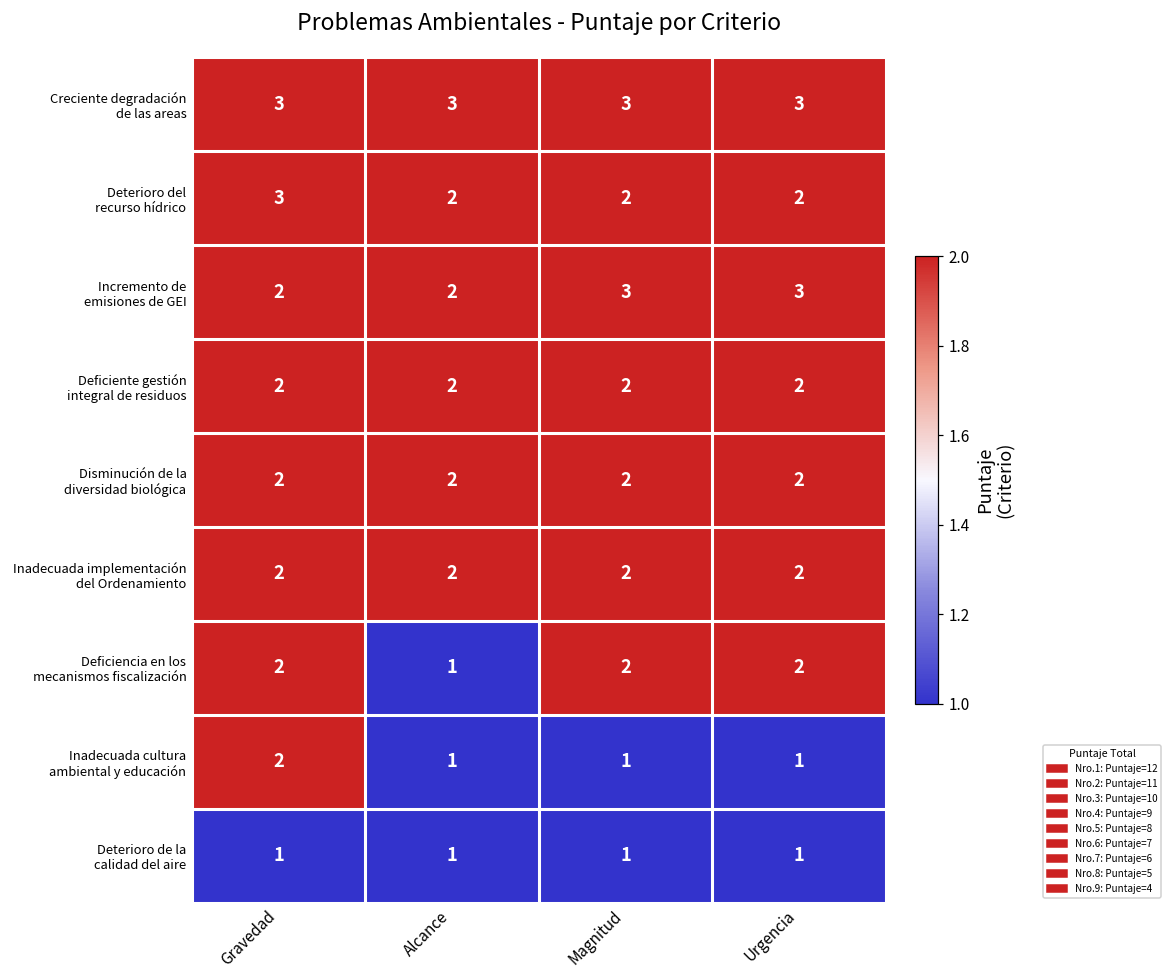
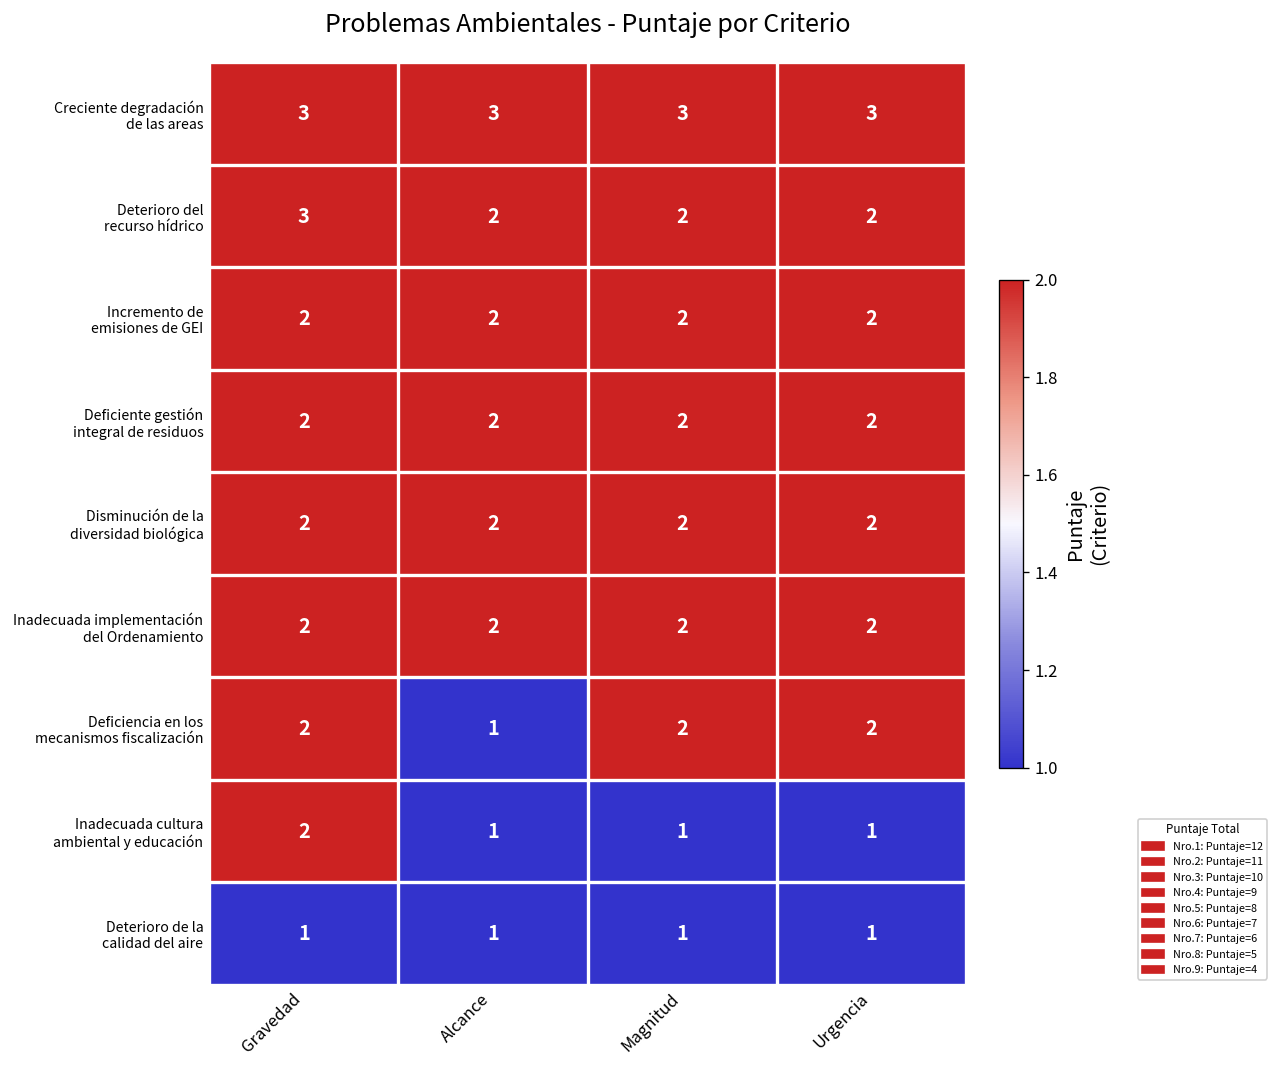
Incremento de emisiones de GEI, Magnitud: 3 -> 2
Incremento de emisiones de GEI, Urgencia: 3 -> 2
